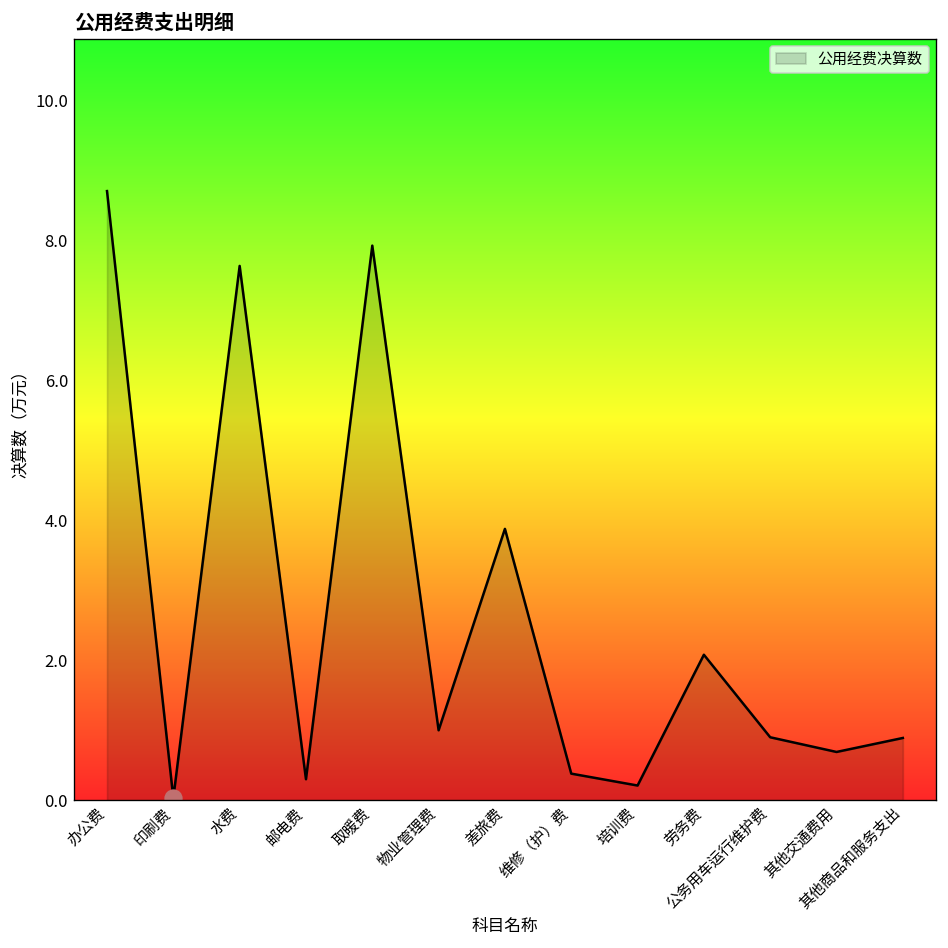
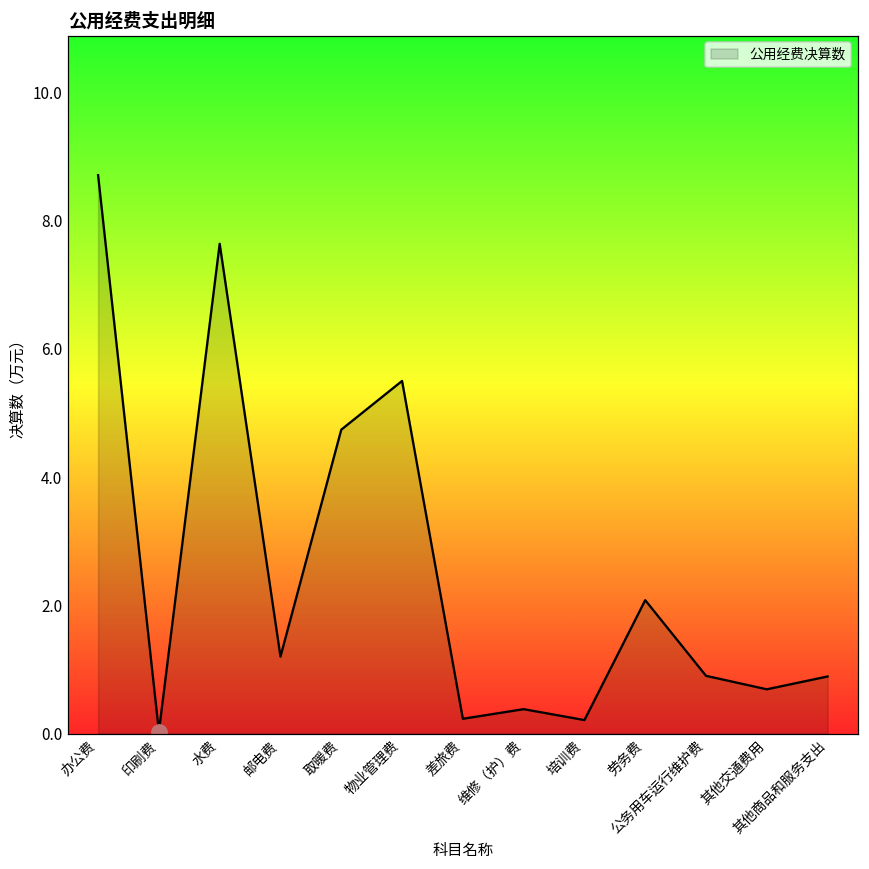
公用经费决算数, 邮电费: 0.3 -> 1.2
公用经费决算数, 取暖费: 7.9 -> 4.7
公用经费决算数, 物业管理费: 1.0 -> 5.5
公用经费决算数, 差旅费: 3.9 -> 0.2
